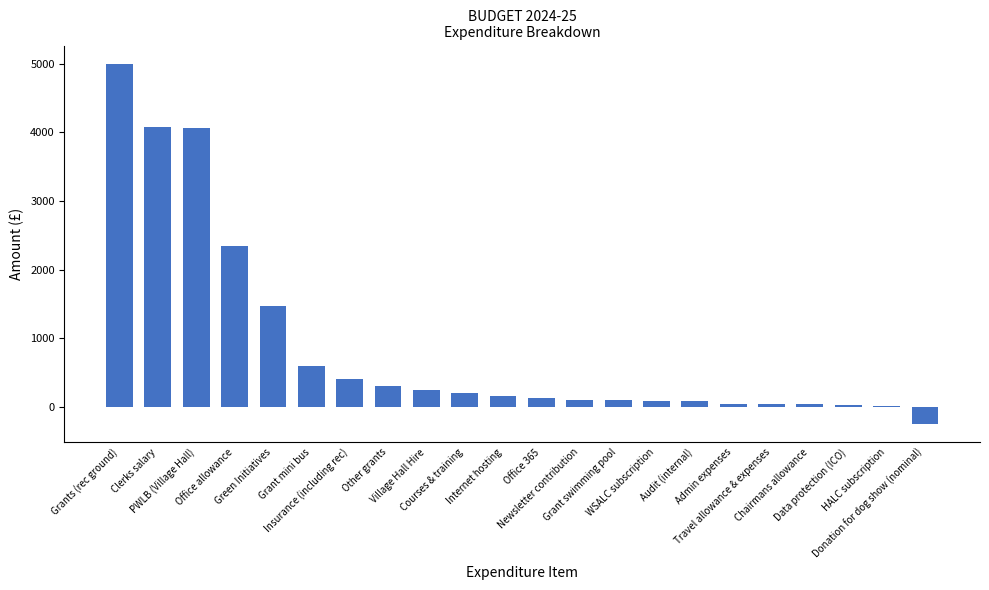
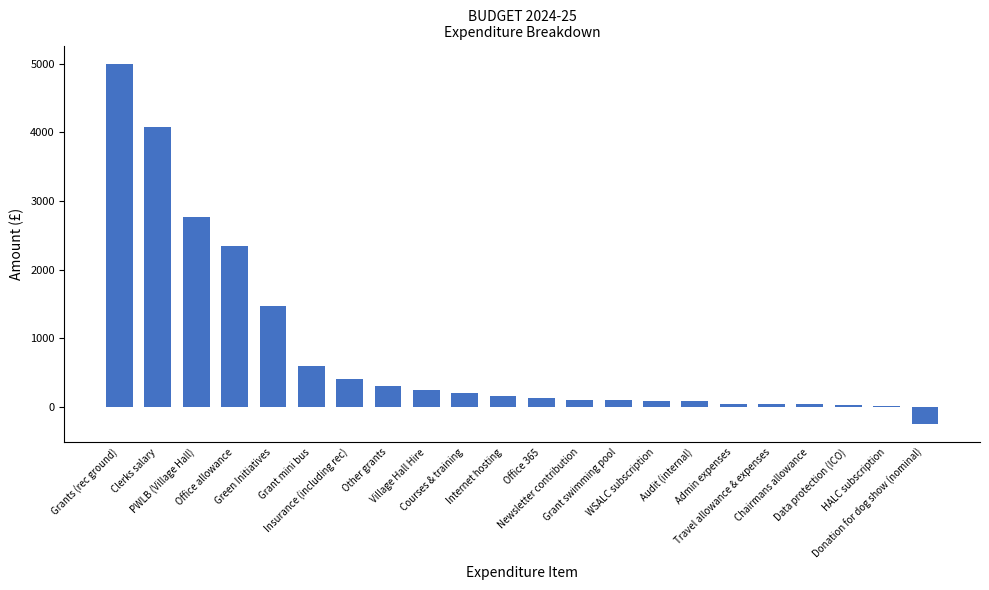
PWLB (Village Hall): 4100 -> 2800
